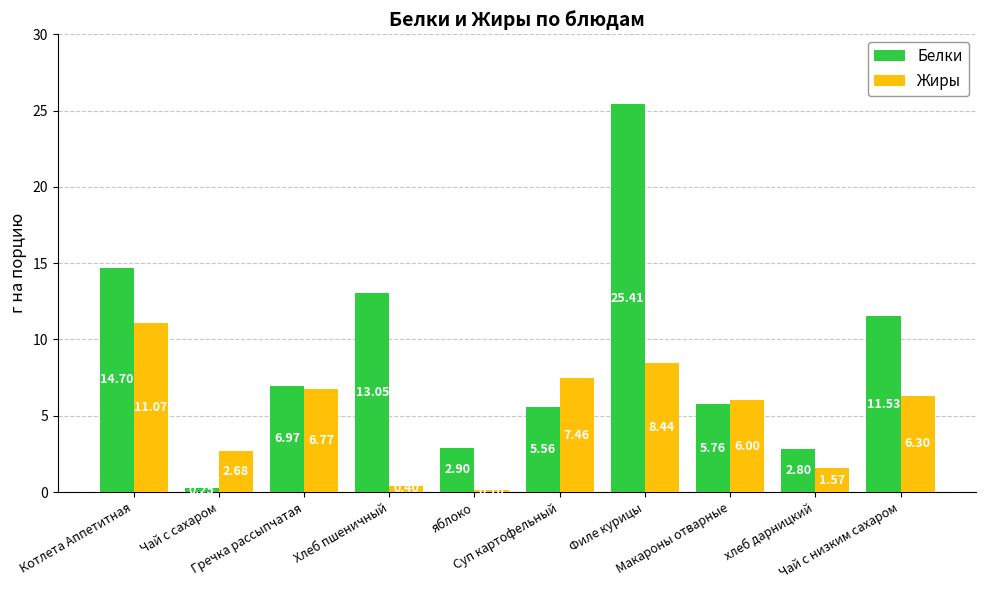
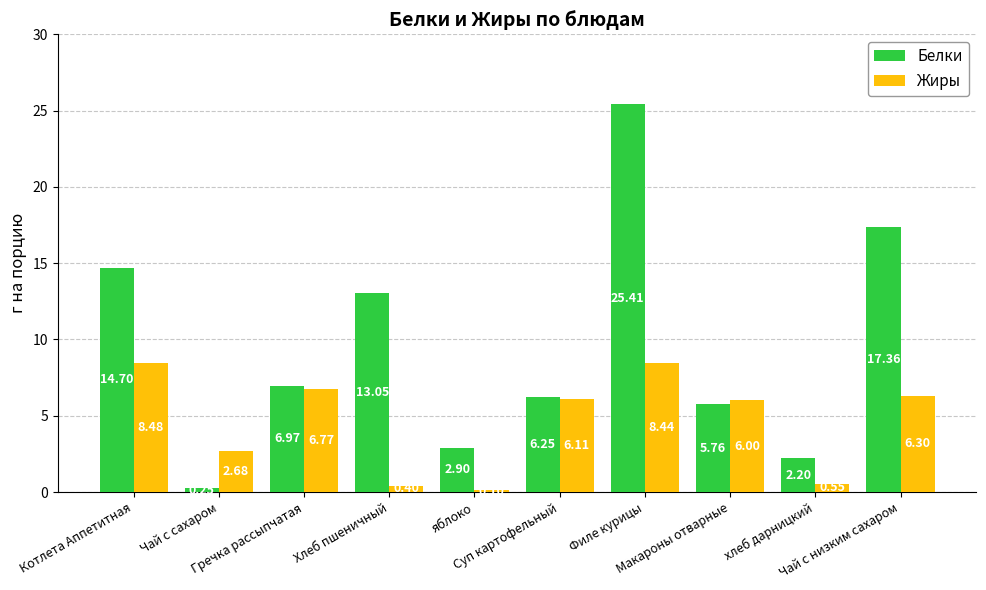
Жиры, Котлета Аппетитная: 11.07 -> 8.48
Белки, Суп картофельный: 5.56 -> 6.25
Жиры, Суп картофельный: 7.46 -> 6.11
Белки, хлеб дарницкий: 2.80 -> 2.20
Жиры, хлеб дарницкий: 1.57 -> 0.55
Белки, Чай с низким сахаром: 11.53 -> 17.36
